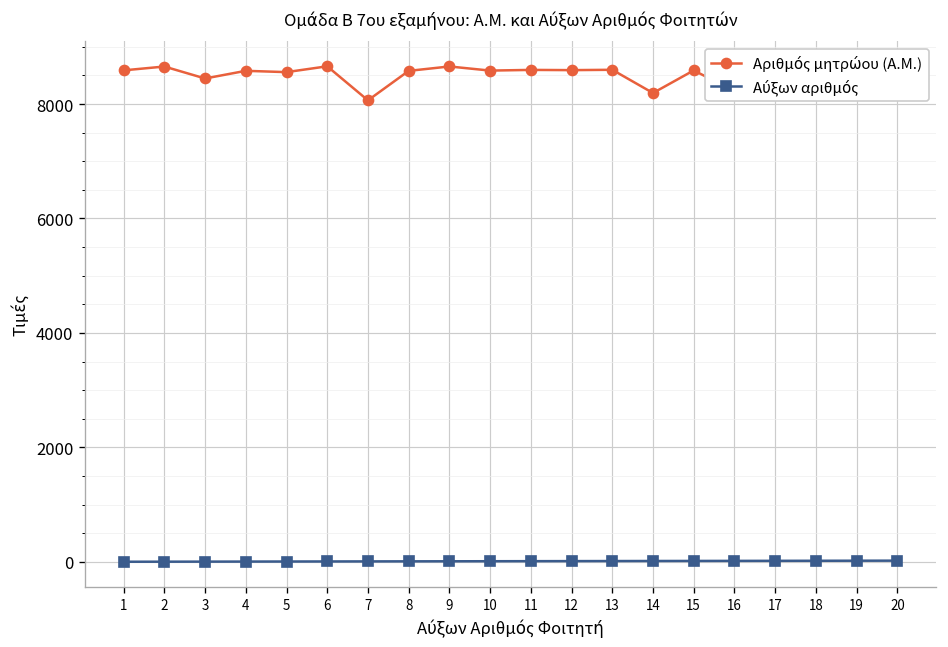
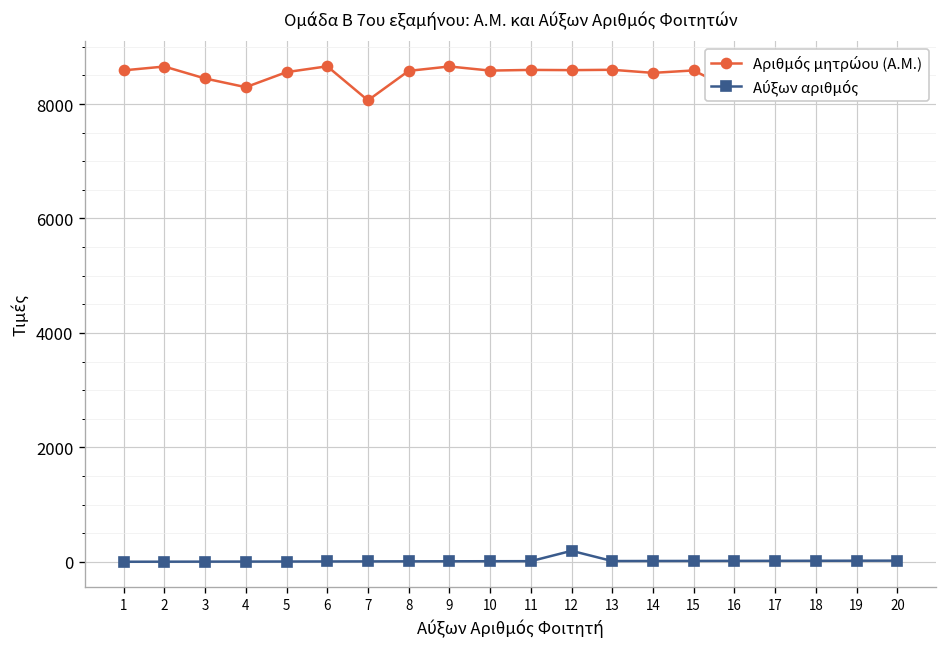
Αριθμός μητρώου (Α.Μ.), 4: 8600 -> 8300
Αύξων αριθμός, 12: 0 -> 200
Αριθμός μητρώου (Α.Μ.), 14: 8200 -> 8500
